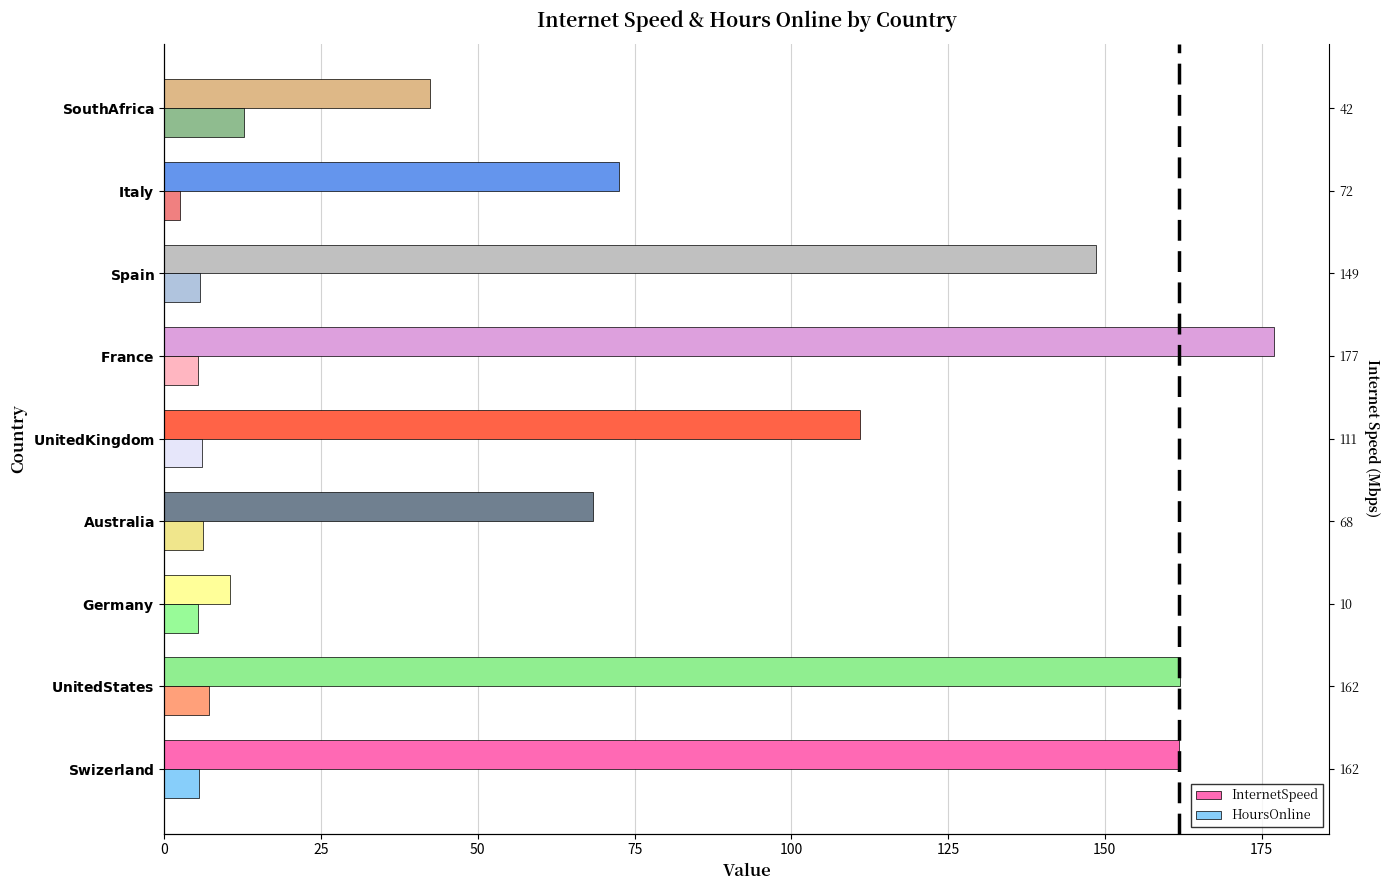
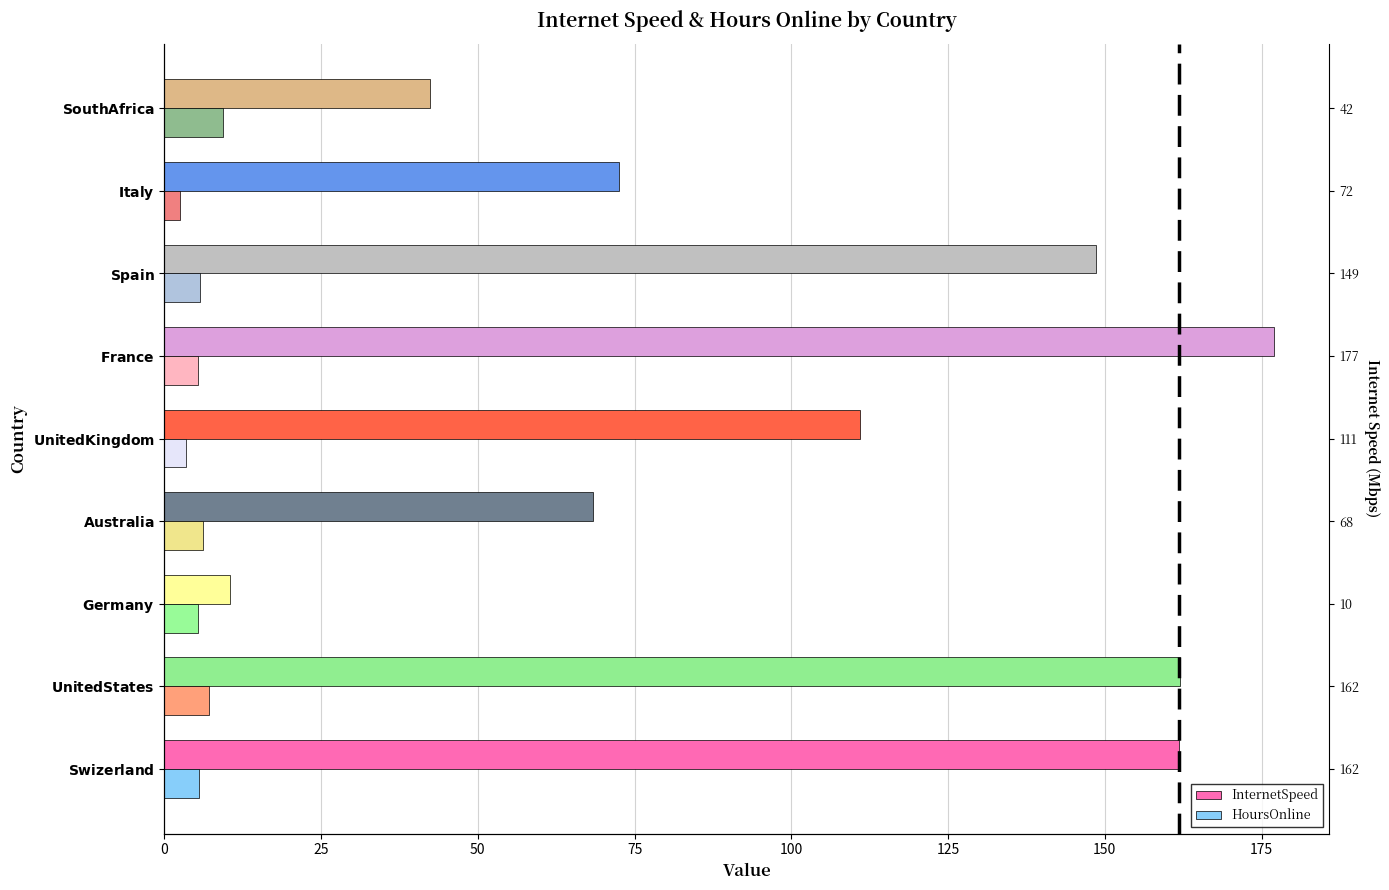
HoursOnline, 42: 13 -> 9
HoursOnline, 111: 6 -> 3
